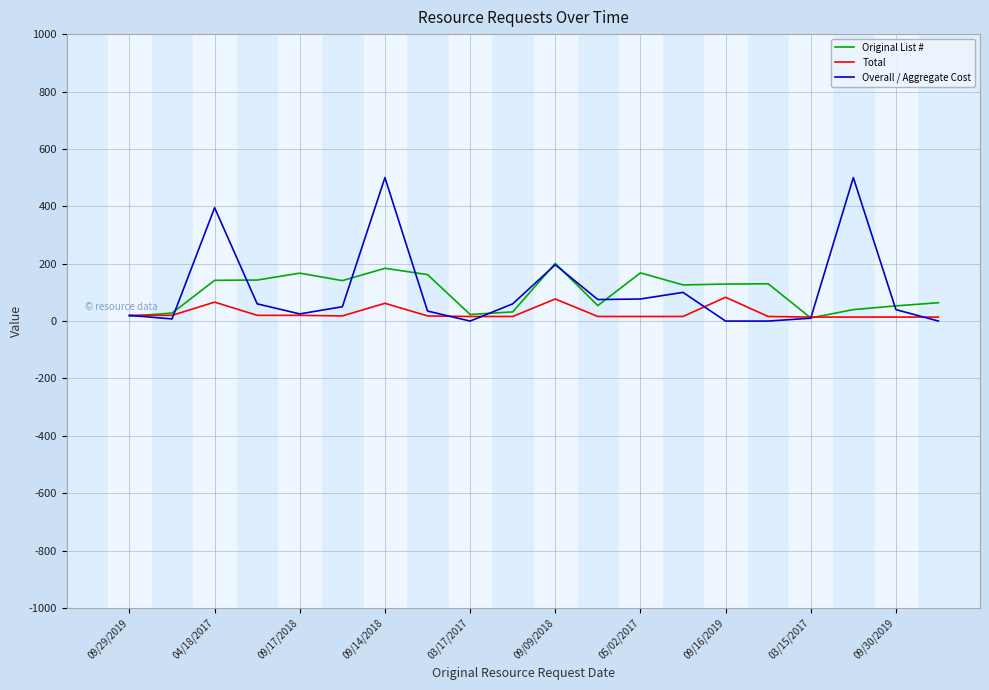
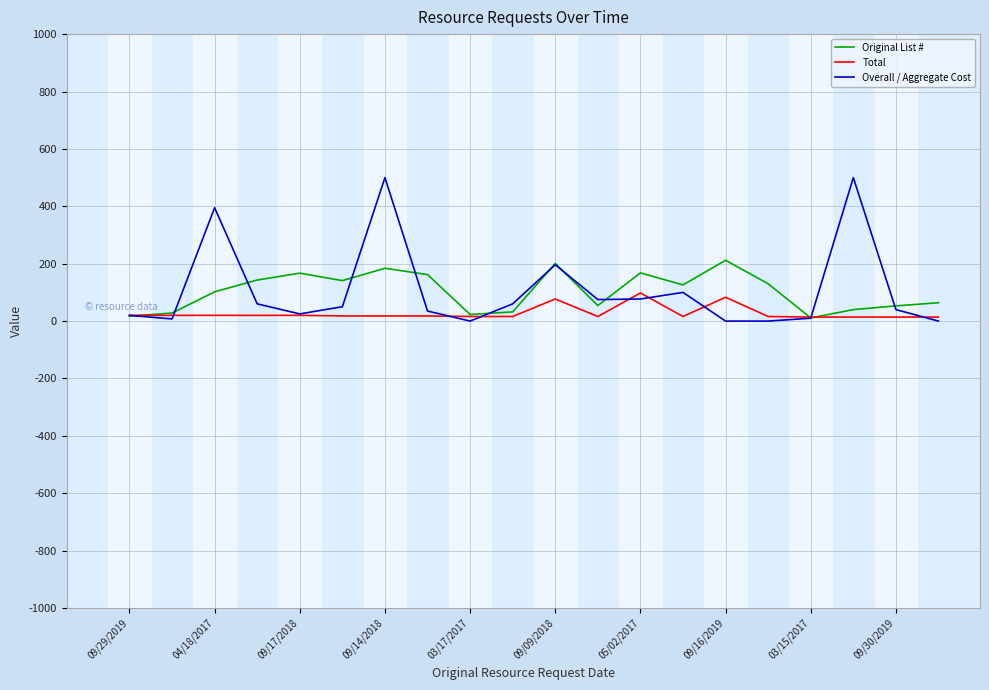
Original List #, 04/18/2017: 140 -> 100
Total, 04/18/2017: 70 -> 20
Total, 09/14/2018: 60 -> 20
Total, 05/02/2017: 20 -> 100
Original List #, 09/16/2019: 130 -> 210
